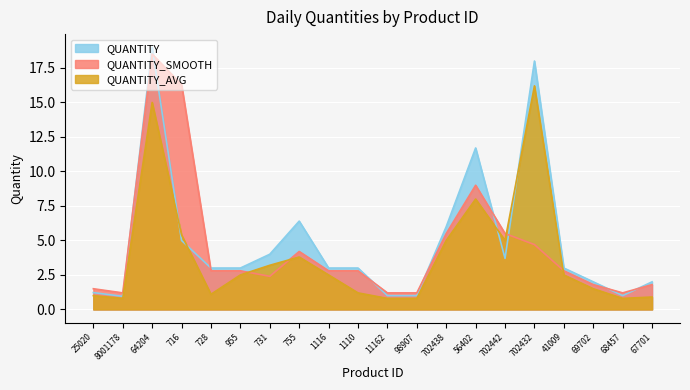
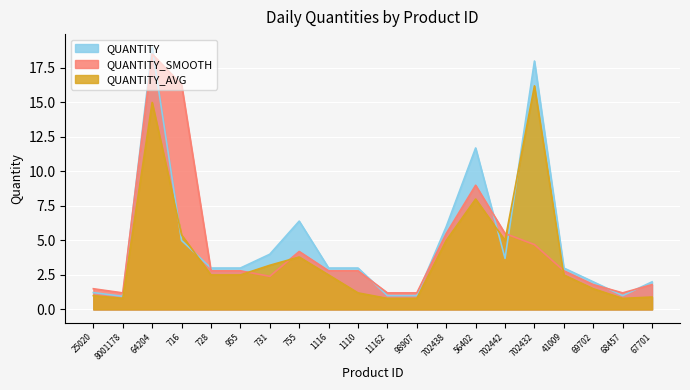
QUANTITY_AVG, 728: 1.1 -> 2.5
